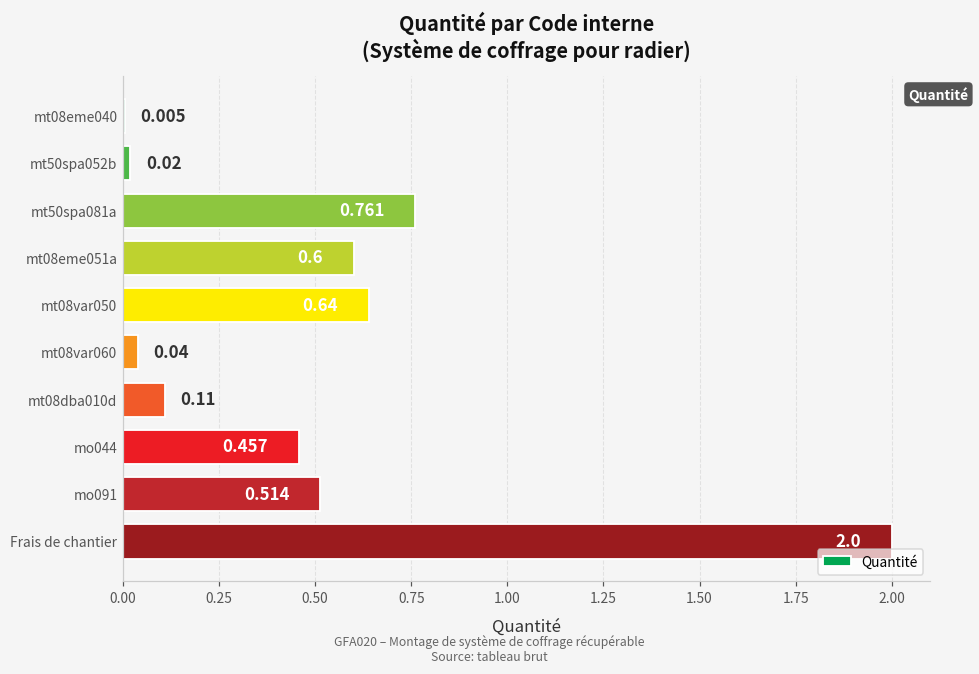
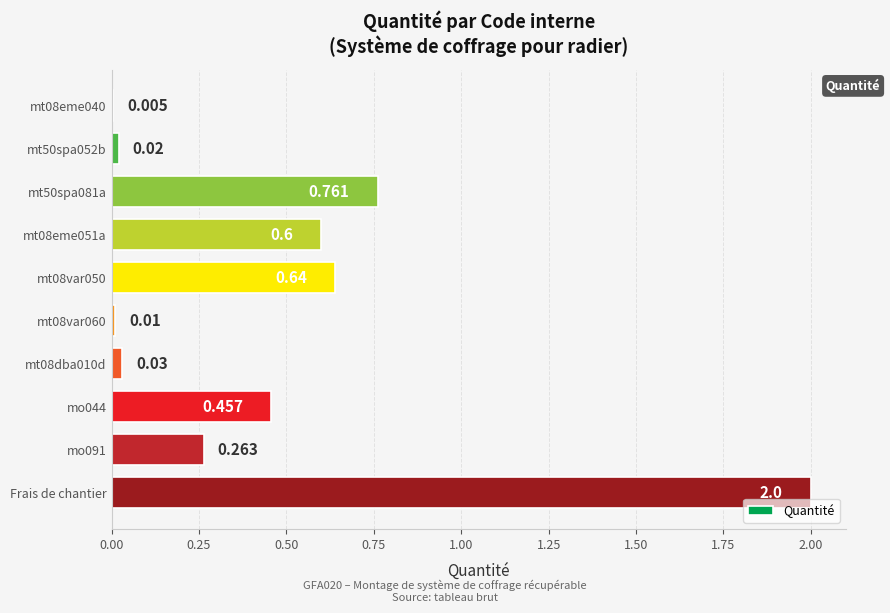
mt08var060: 0.04 -> 0.01
mt08dba010d: 0.11 -> 0.03
mo091: 0.514 -> 0.263
